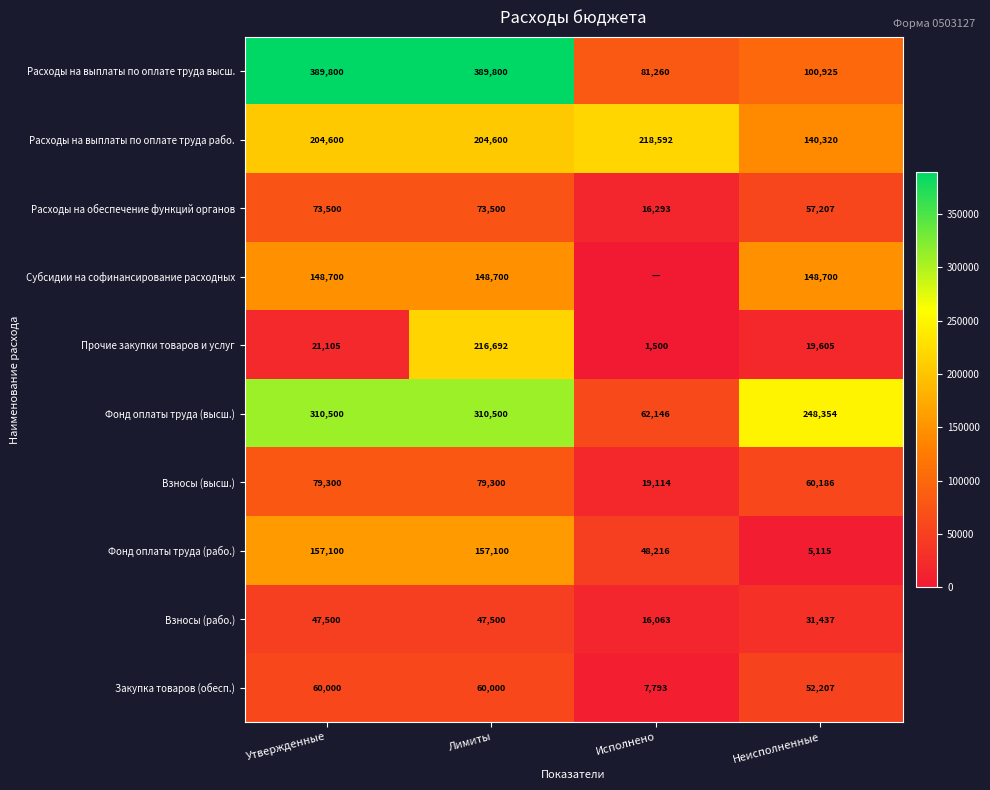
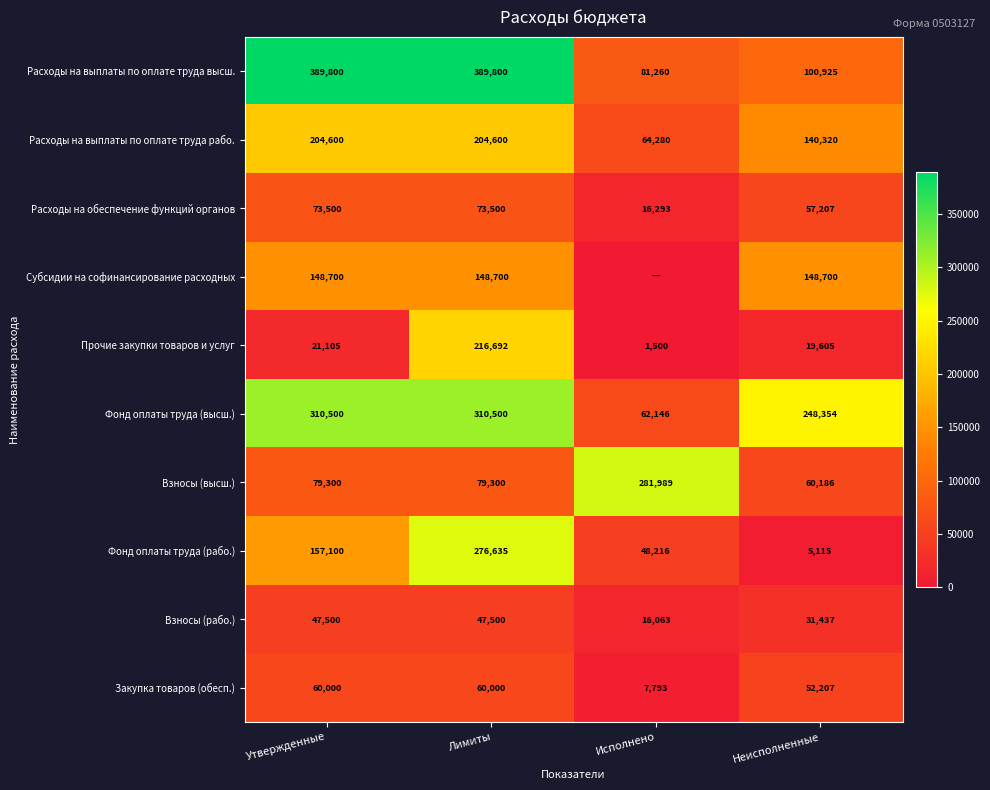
Расходы на выплаты по оплате труда рабо., Исполнено: 218,592 -> 64,280
Взносы (высш.), Исполнено: 19,114 -> 281,989
Фонд оплаты труда (рабо.), Лимиты: 157,100 -> 276,635
